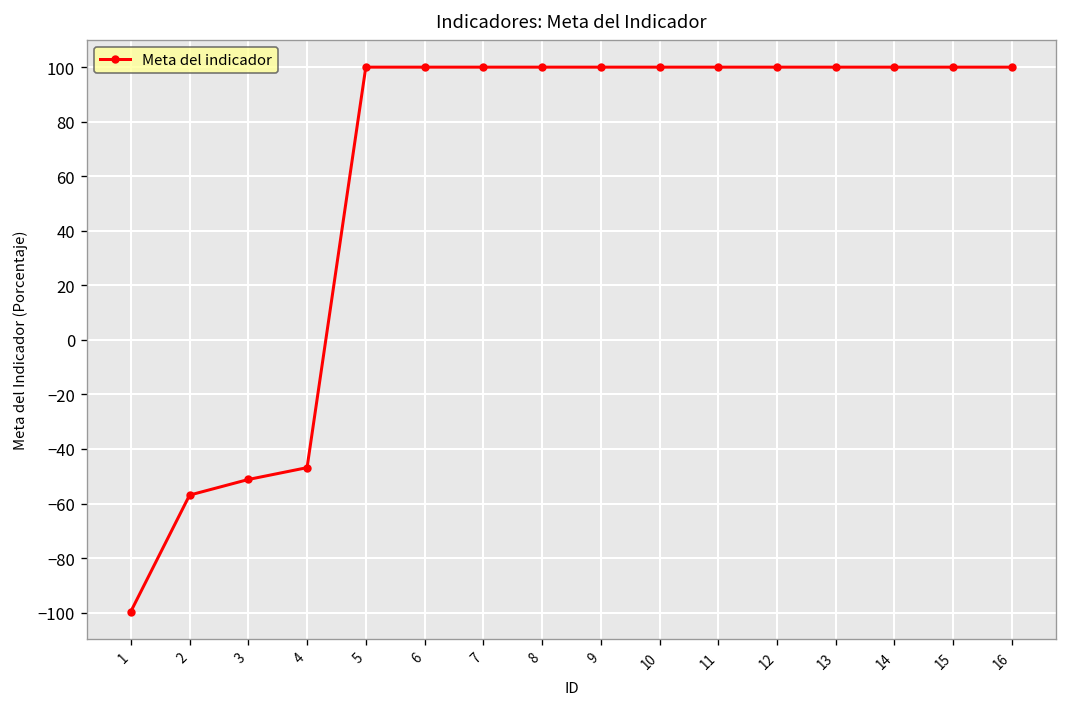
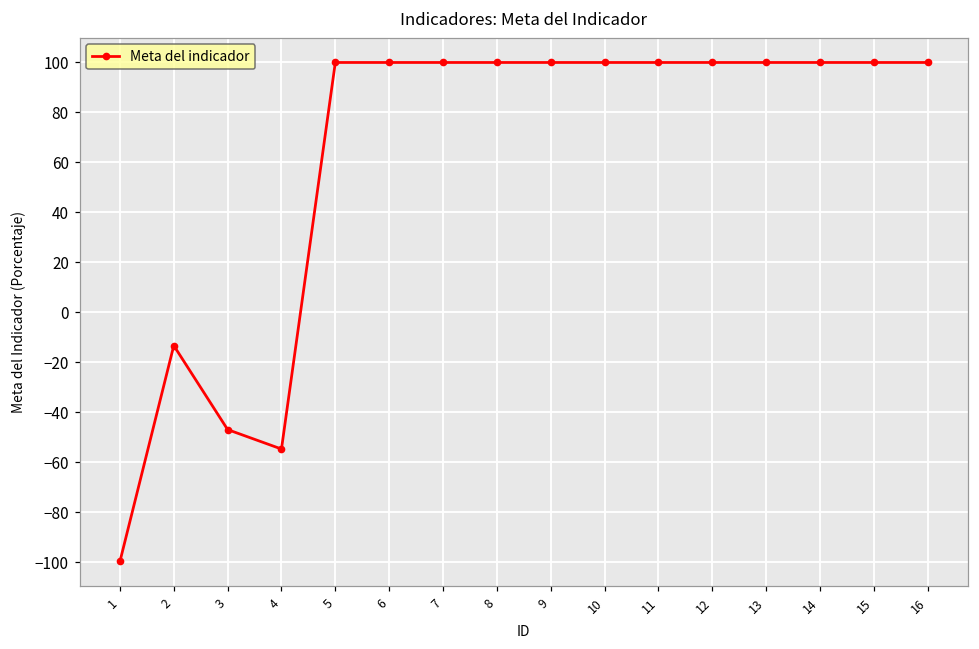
2: -57 -> -13
3: -51 -> -47
4: -47 -> -55
